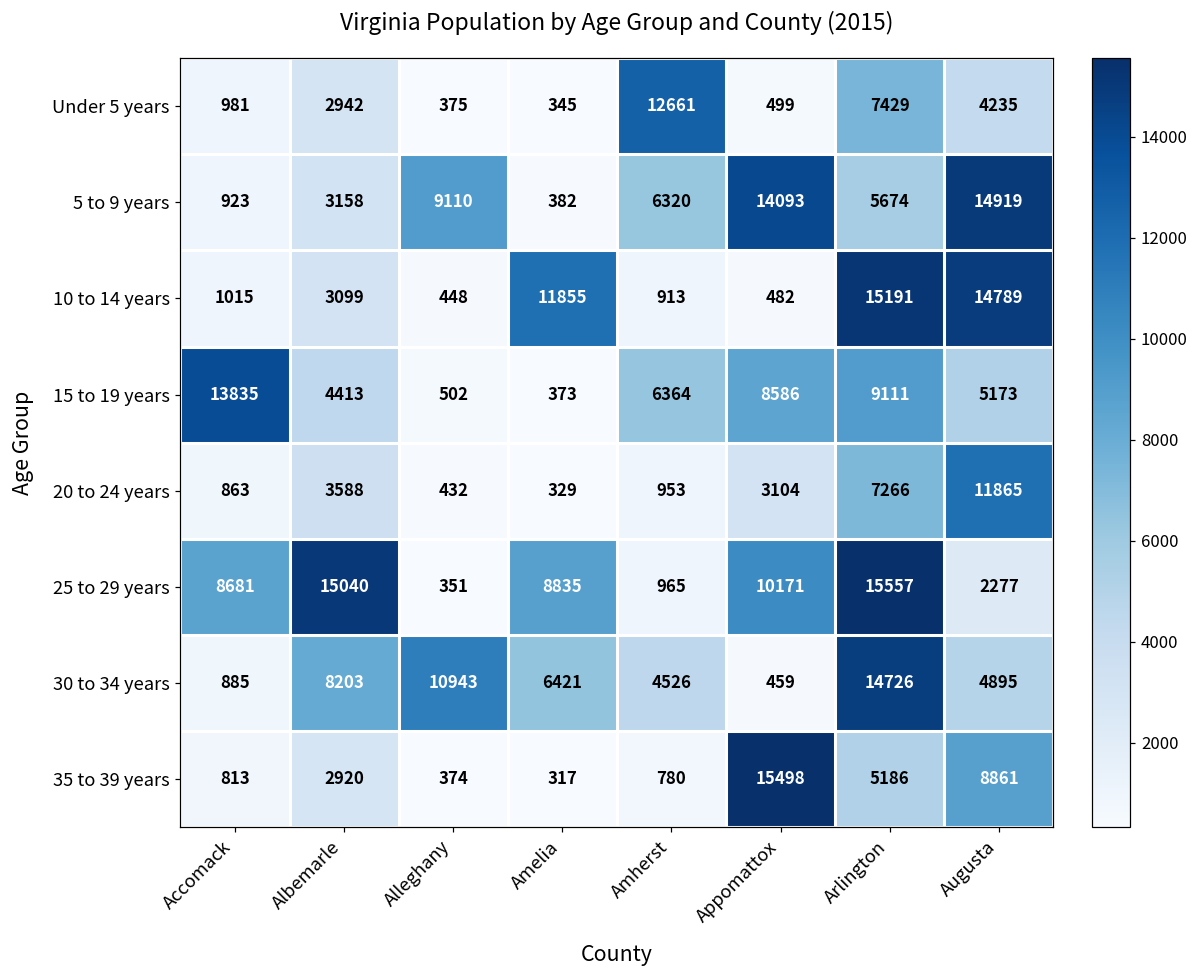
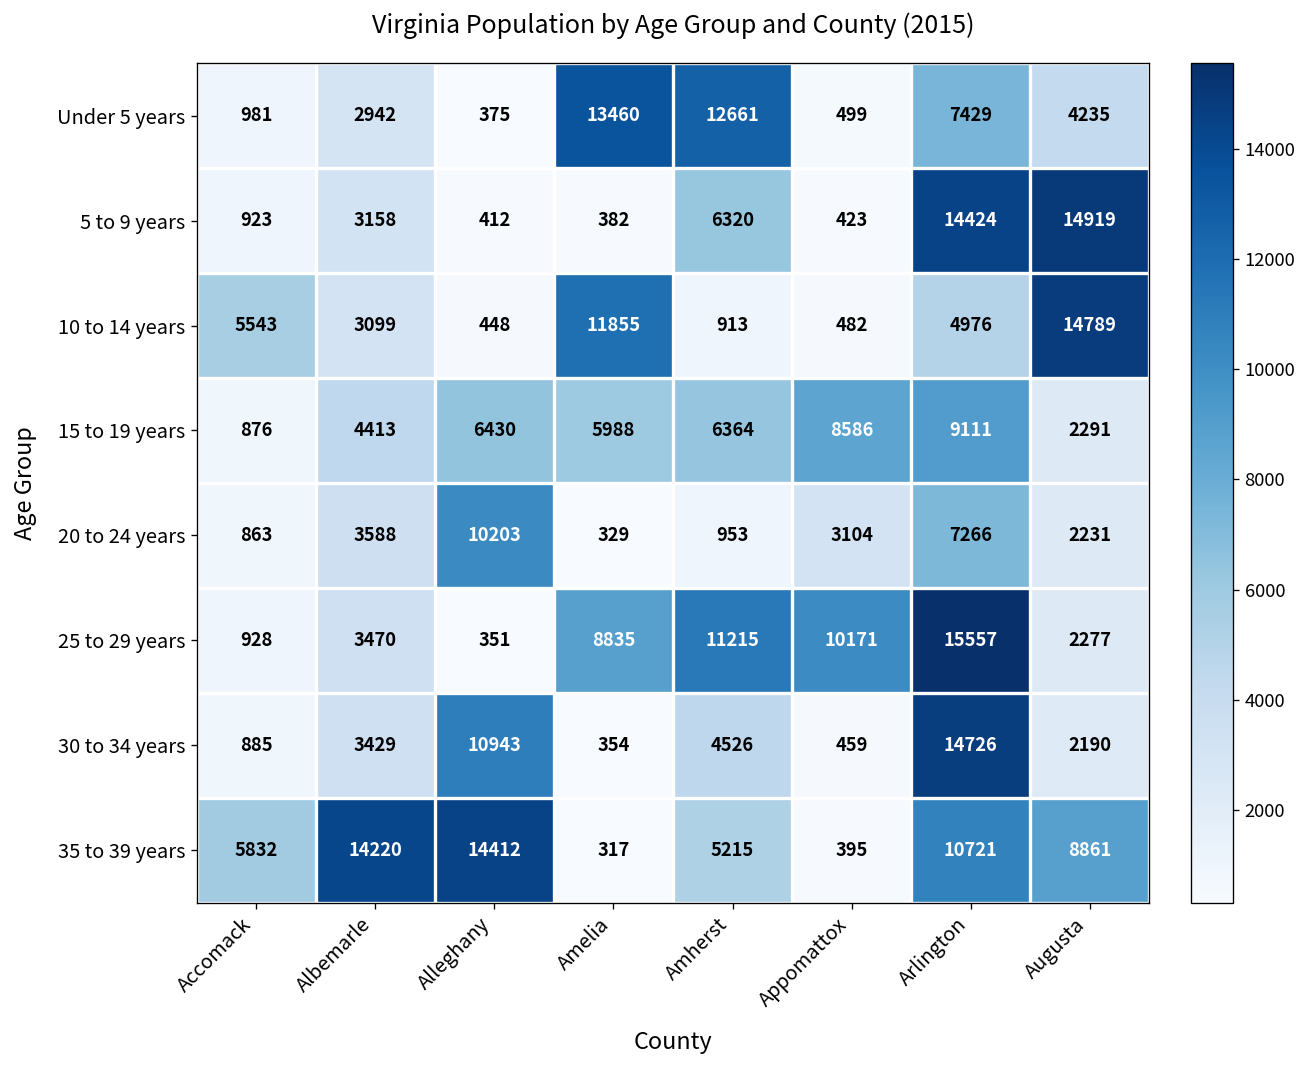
Under 5 years, Amelia: 345 -> 13460
5 to 9 years, Alleghany: 9110 -> 412
5 to 9 years, Appomattox: 14093 -> 423
5 to 9 years, Arlington: 5674 -> 14424
10 to 14 years, Accomack: 1015 -> 5543
10 to 14 years, Arlington: 15191 -> 4976
15 to 19 years, Accomack: 13835 -> 876
15 to 19 years, Alleghany: 502 -> 6430
15 to 19 years, Amelia: 373 -> 5988
15 to 19 years, Augusta: 5173 -> 2291
20 to 24 years, Alleghany: 432 -> 10203
20 to 24 years, Augusta: 11865 -> 2231
25 to 29 years, Accomack: 8681 -> 928
25 to 29 years, Albemarle: 15040 -> 3470
25 to 29 years, Amherst: 965 -> 11215
30 to 34 years, Albemarle: 8203 -> 3429
30 to 34 years, Amelia: 6421 -> 354
30 to 34 years, Augusta: 4895 -> 2190
35 to 39 years, Accomack: 813 -> 5832
35 to 39 years, Albemarle: 2920 -> 14220
35 to 39 years, Alleghany: 374 -> 14412
35 to 39 years, Amherst: 780 -> 5215
35 to 39 years, Appomattox: 15498 -> 395
35 to 39 years, Arlington: 5186 -> 10721
